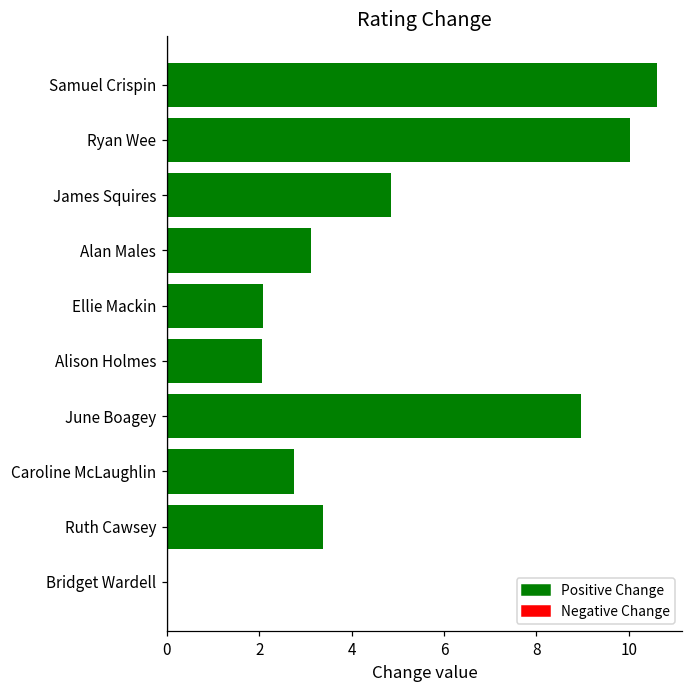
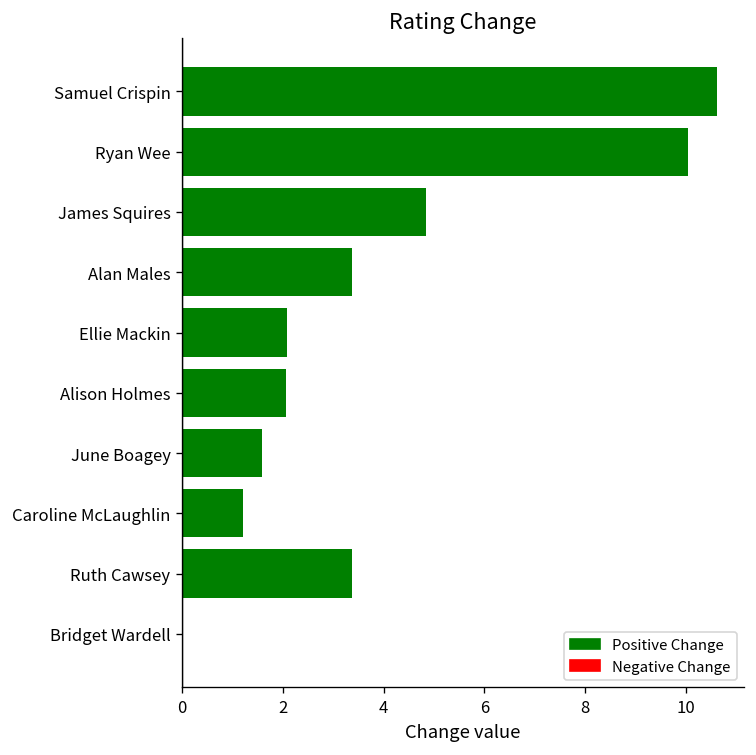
Alan Males: 3.1 -> 3.4
June Boagey: 9.0 -> 1.6
Caroline McLaughlin: 2.8 -> 1.2
